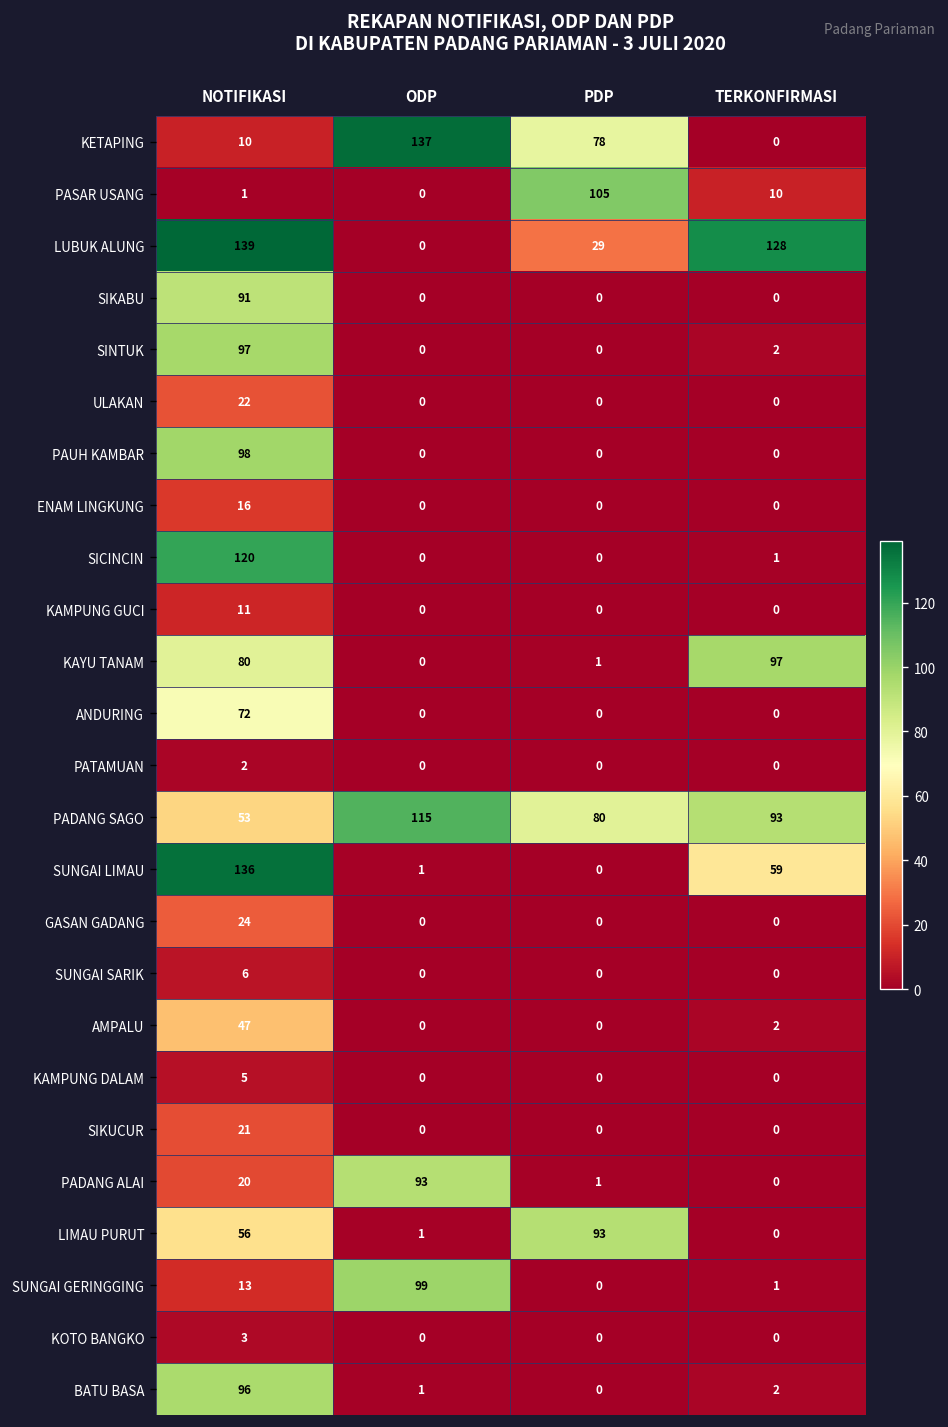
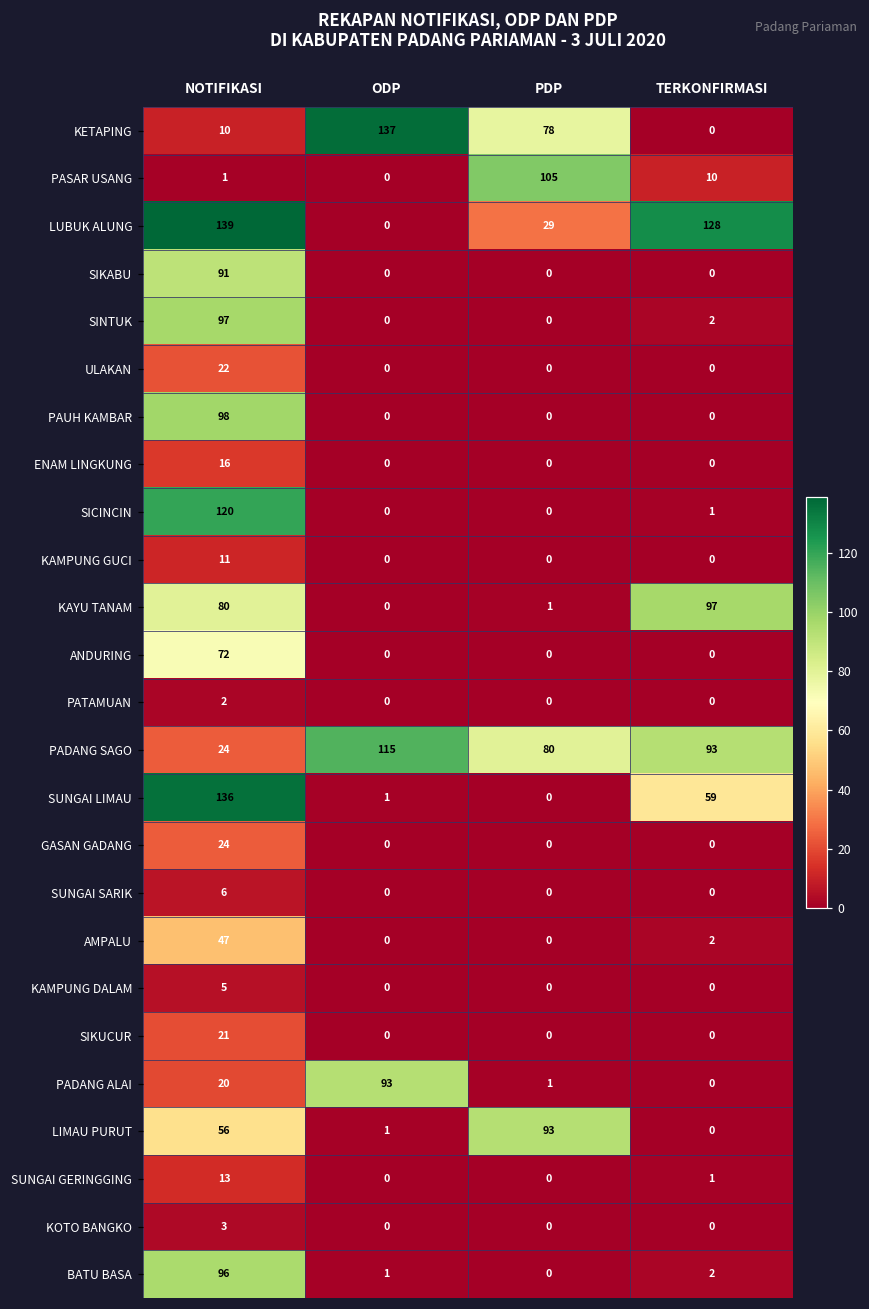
PADANG SAGO, NOTIFIKASI: 53 -> 24
SUNGAI GERINGGING, ODP: 99 -> 0
